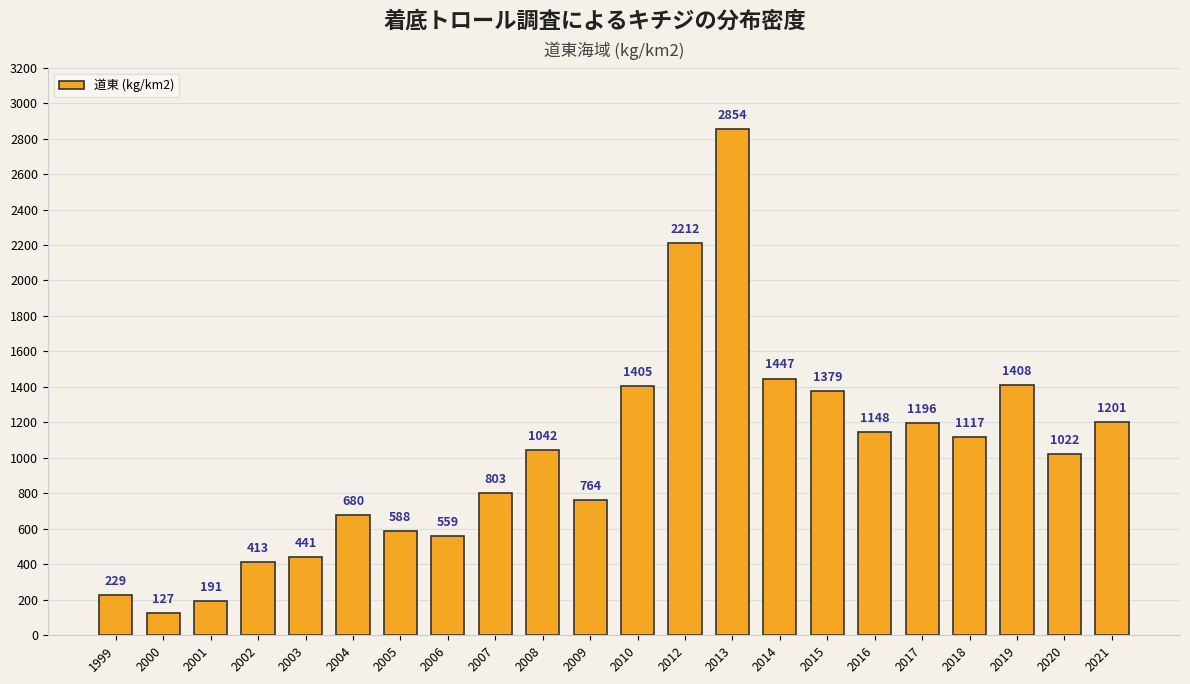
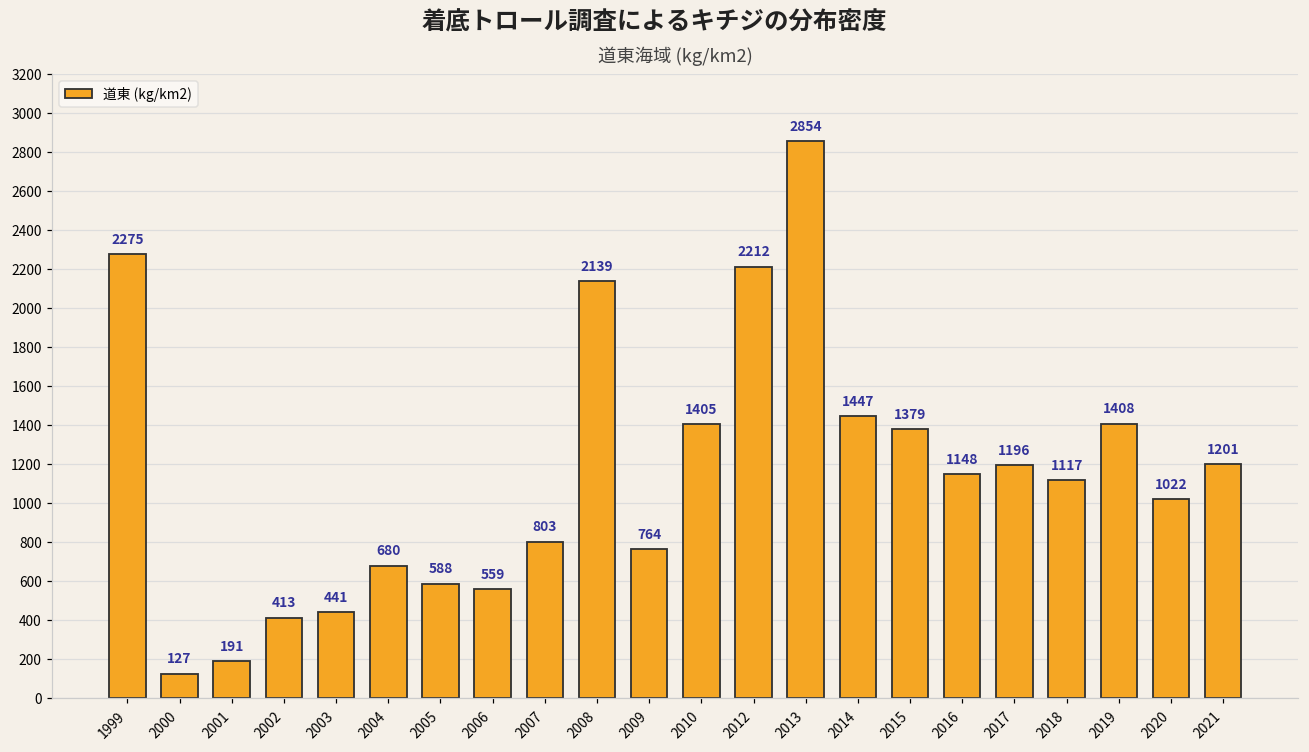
1999: 229 -> 2275
2008: 1042 -> 2139
